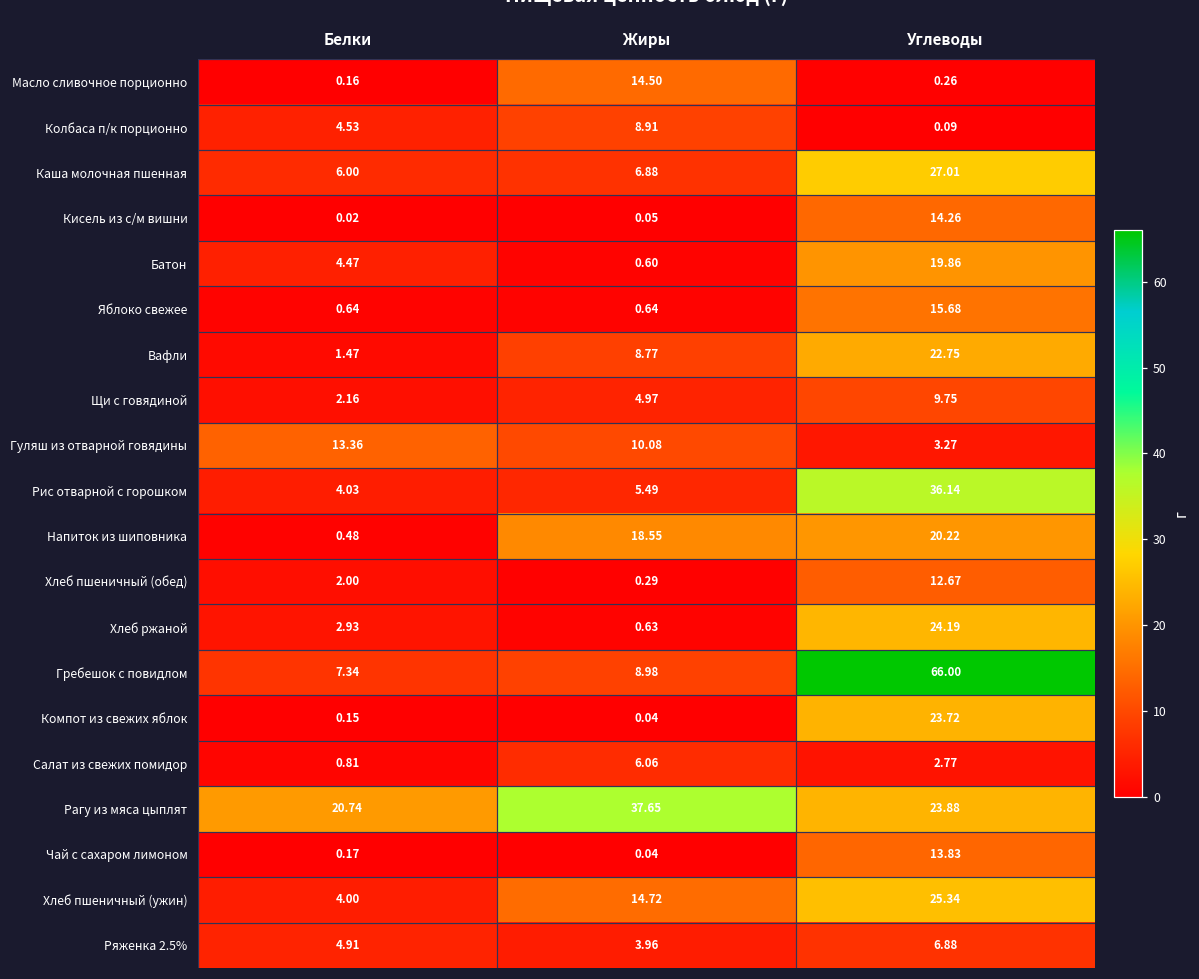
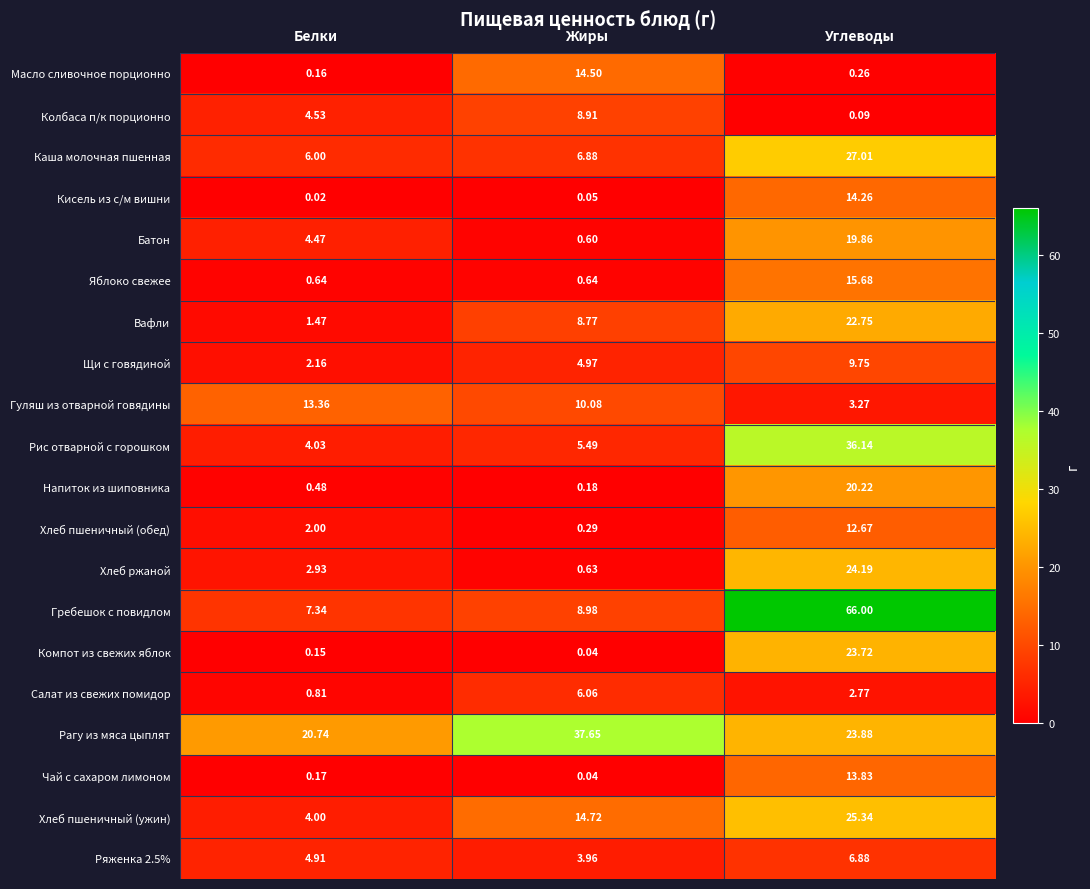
Напиток из шиповника, Жиры: 18.55 -> 0.18
